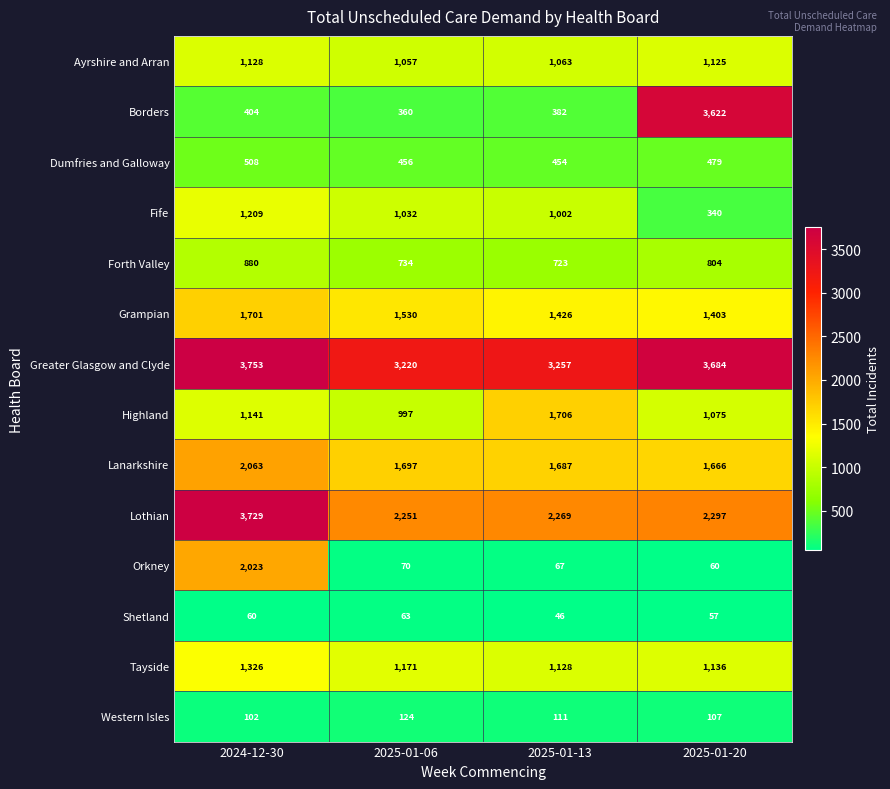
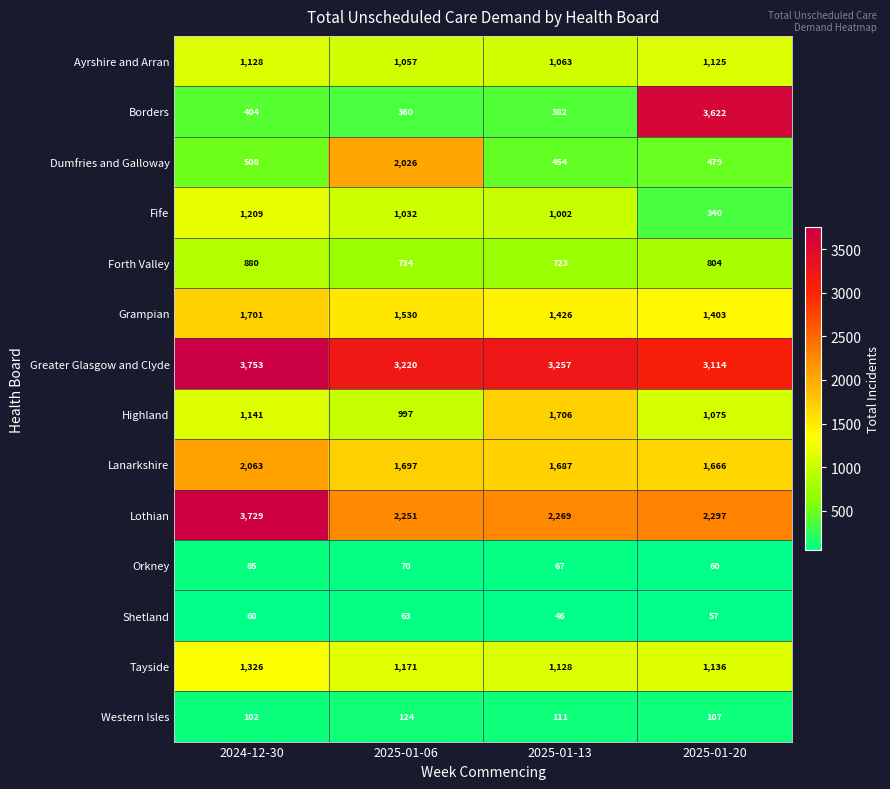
Dumfries and Galloway, 2025-01-06: 456 -> 2,026
Greater Glasgow and Clyde, 2025-01-20: 3,684 -> 3,114
Orkney, 2024-12-30: 2,023 -> 85
